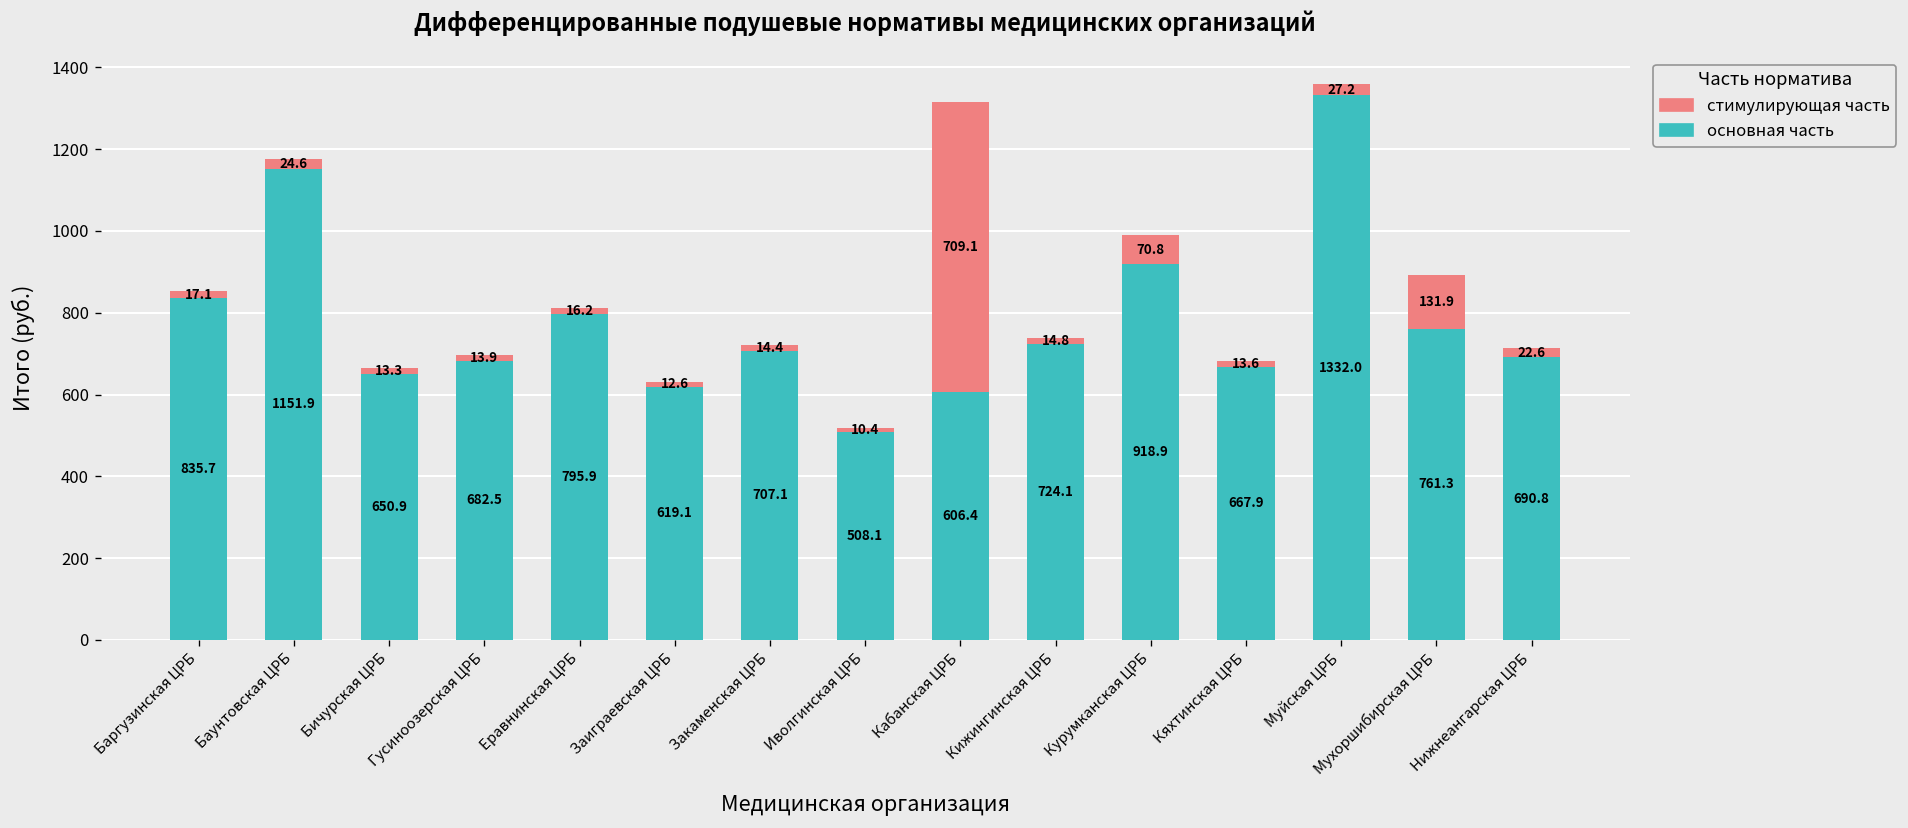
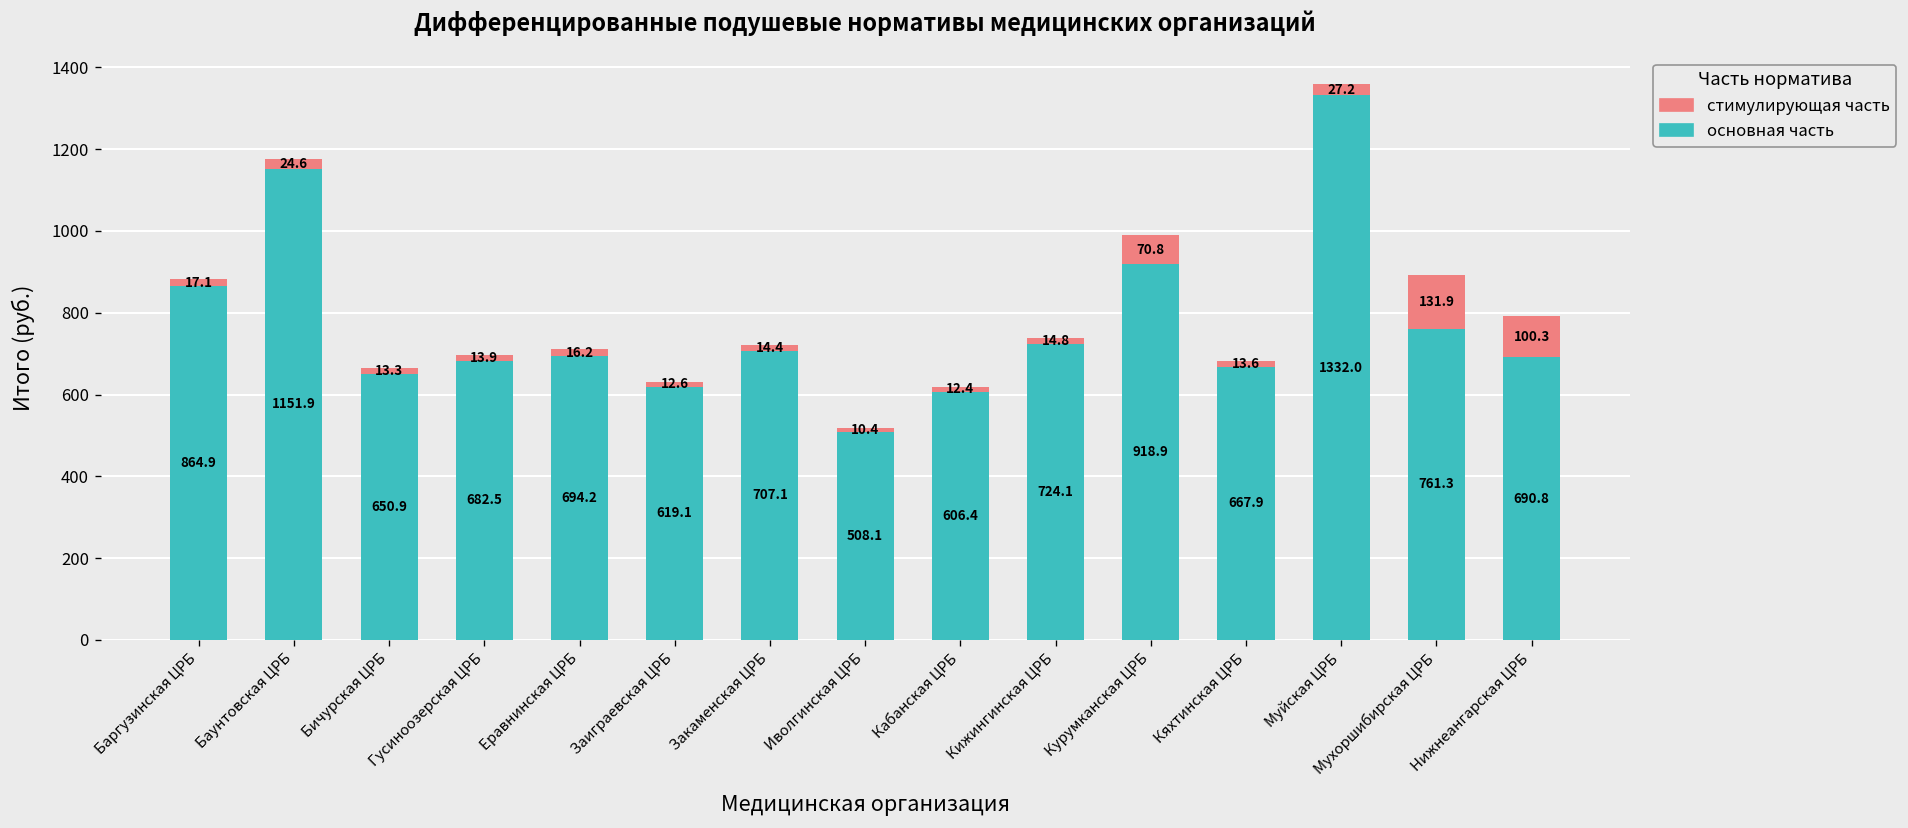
основная часть, Баргузинская ЦРБ: 835.7 -> 864.9
основная часть, Еравнинская ЦРБ: 795.9 -> 694.2
стимулирующая часть, Кабанская ЦРБ: 709.1 -> 12.4
стимулирующая часть, Нижнеангарская ЦРБ: 22.6 -> 100.3
